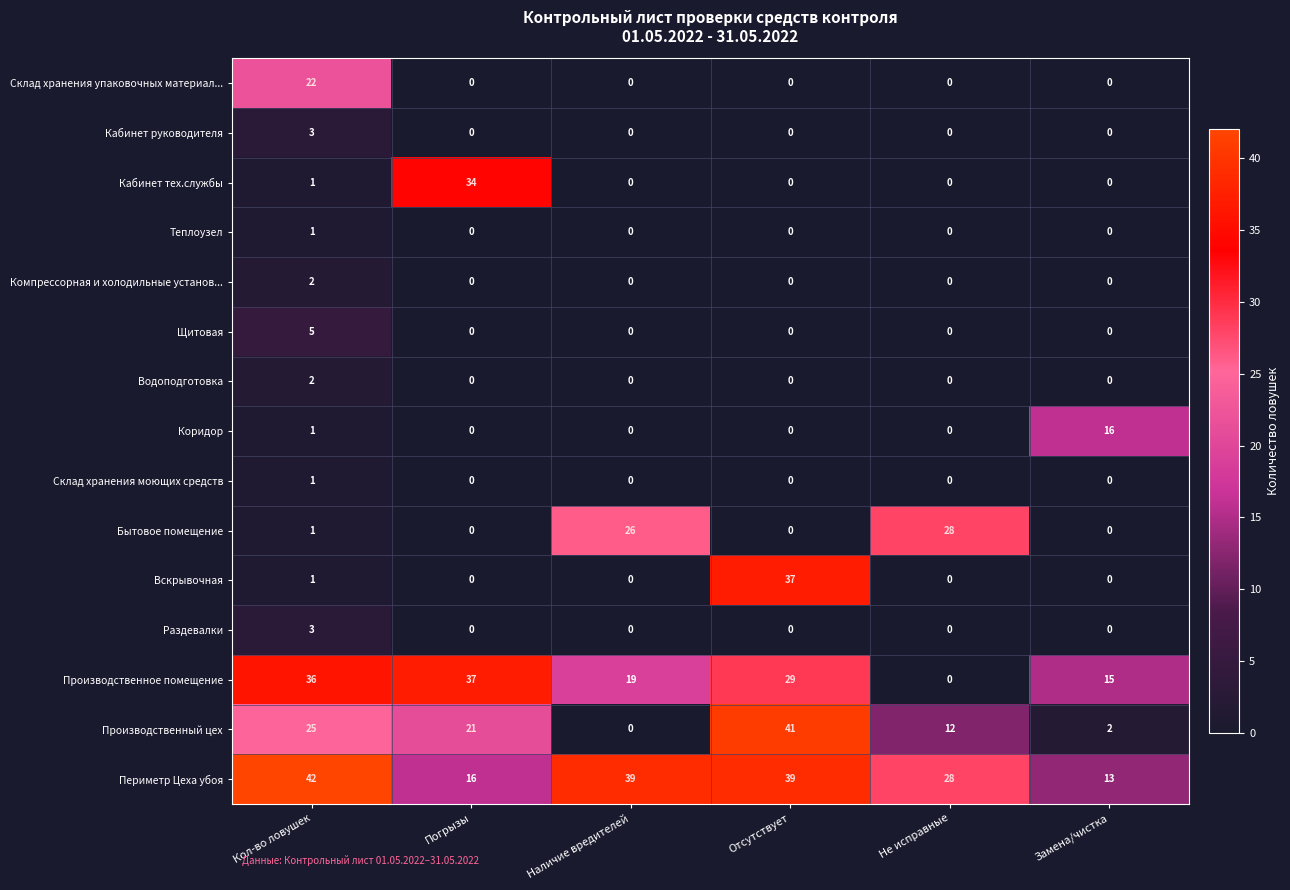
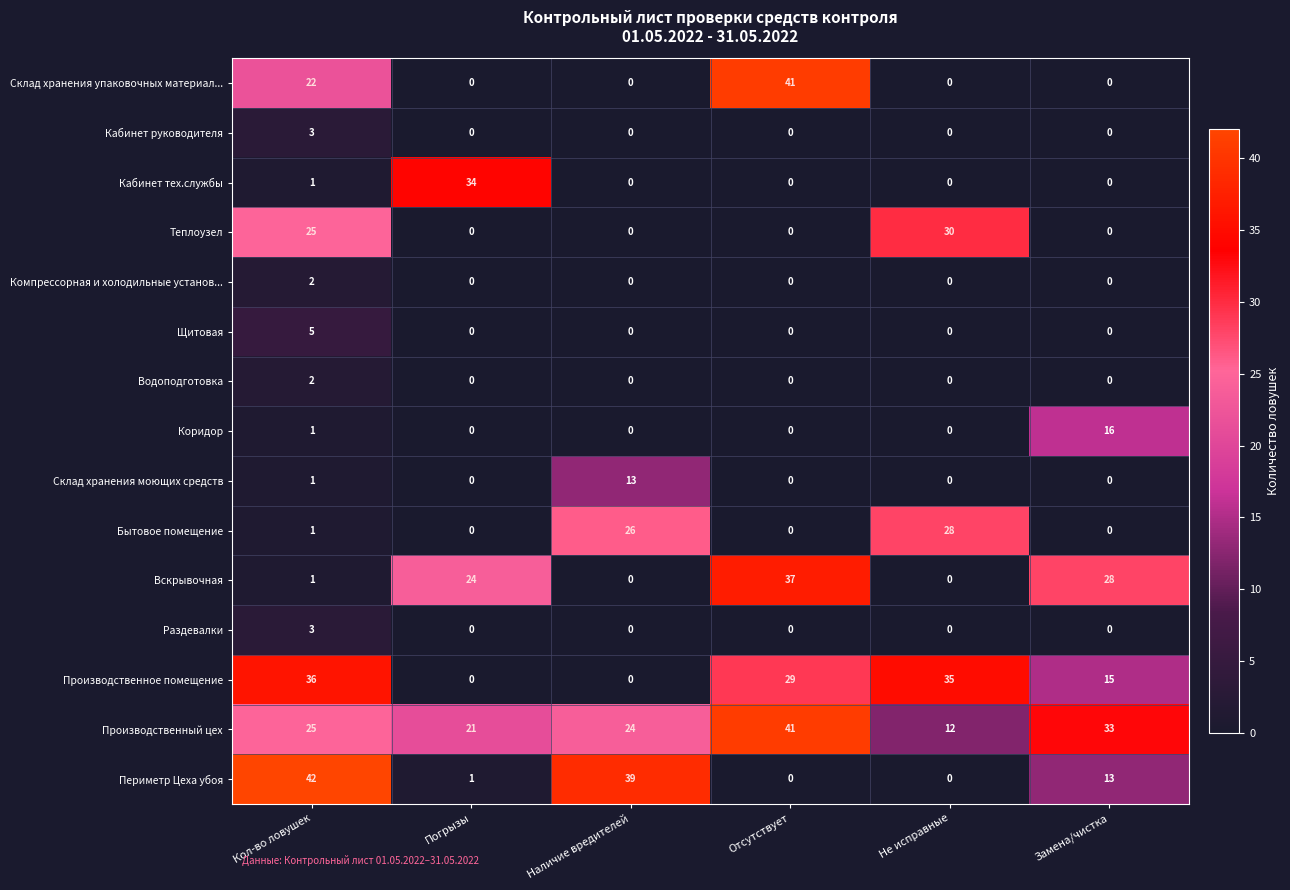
Склад хранения упаковочных материал..., Отсутствует: 0 -> 41
Теплоузел, Кол-во ловушек: 1 -> 25
Теплоузел, Не исправные: 0 -> 30
Склад хранения моющих средств, Наличие вредителей: 0 -> 13
Вскрывочная, Погрызы: 0 -> 24
Вскрывочная, Замена/чистка: 0 -> 28
Производственное помещение, Погрызы: 37 -> 0
Производственное помещение, Наличие вредителей: 19 -> 0
Производственное помещение, Не исправные: 0 -> 35
Производственный цех, Наличие вредителей: 0 -> 24
Производственный цех, Замена/чистка: 2 -> 33
Периметр Цеха убоя, Погрызы: 16 -> 1
Периметр Цеха убоя, Отсутствует: 39 -> 0
Периметр Цеха убоя, Не исправные: 28 -> 0
